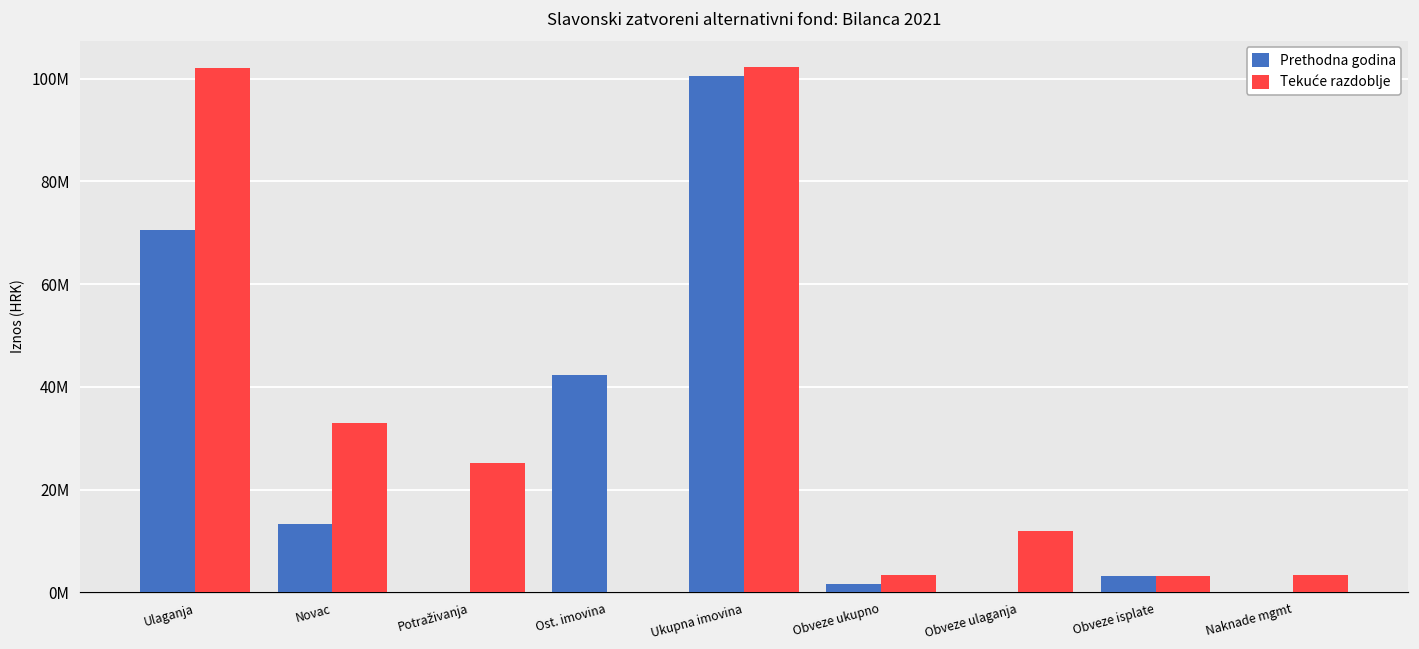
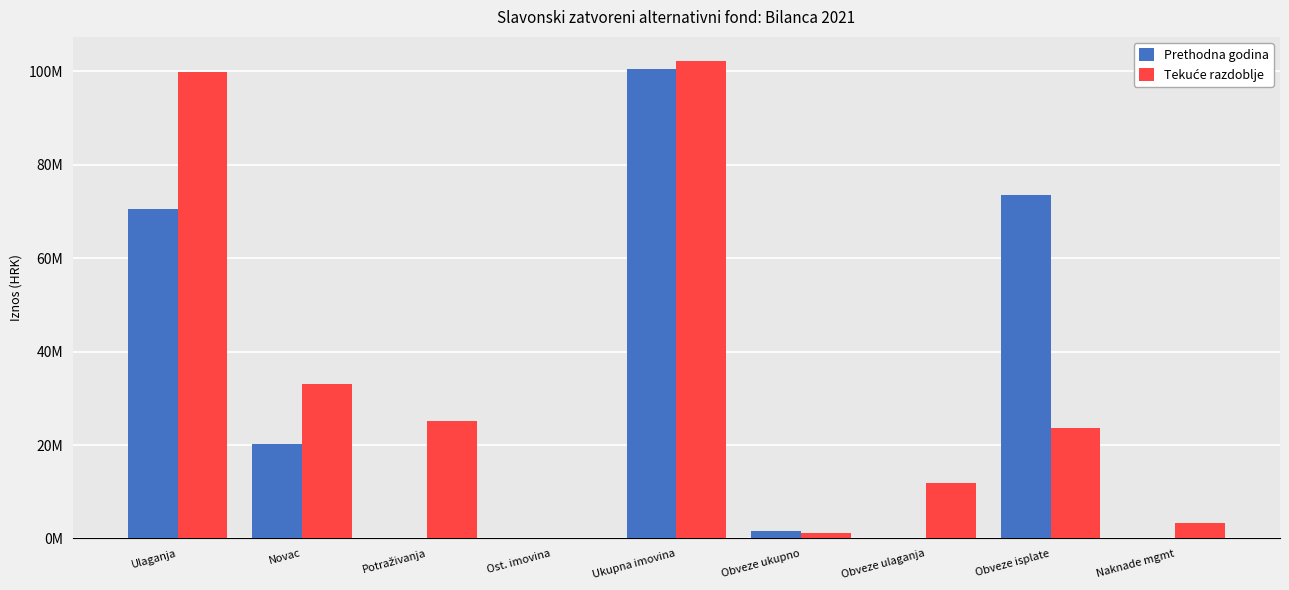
Tekuće razdoblje, Ulaganja: 102000000 -> 100000000
Prethodna godina, Novac: 13000000 -> 20000000
Prethodna godina, Ost. imovina: 42000000 -> 0
Tekuće razdoblje, Obveze ukupno: 3000000 -> 1000000
Prethodna godina, Obveze isplate: 3000000 -> 74000000
Tekuće razdoblje, Obveze isplate: 3000000 -> 24000000
